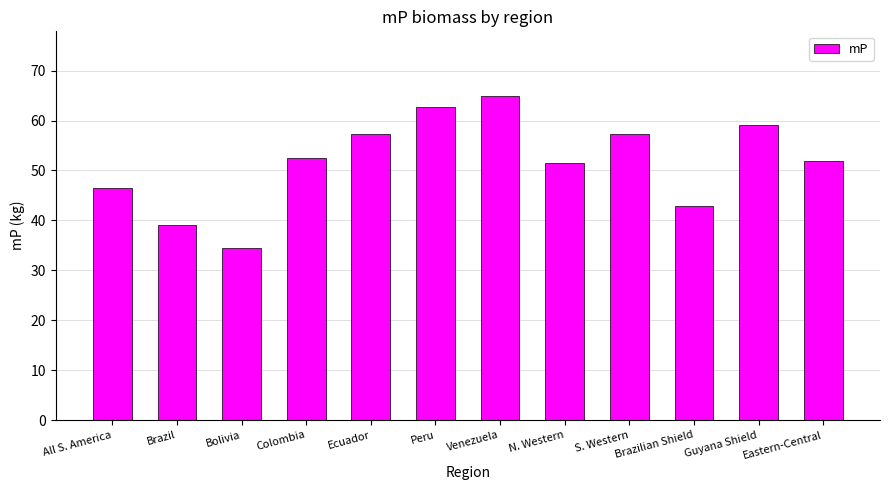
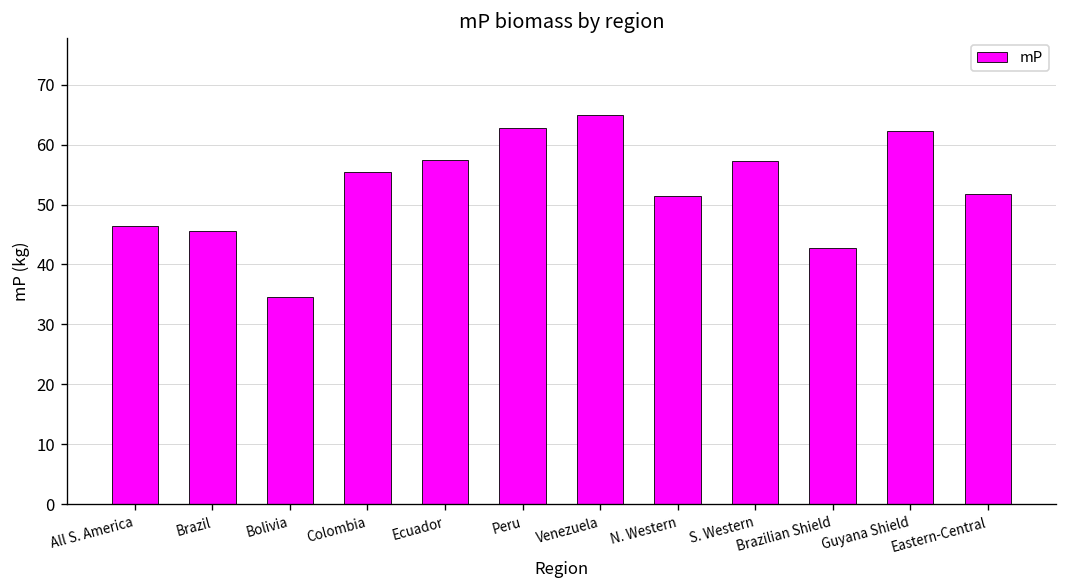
Brazil: 39 -> 46
Colombia: 53 -> 56
Guyana Shield: 59 -> 62
